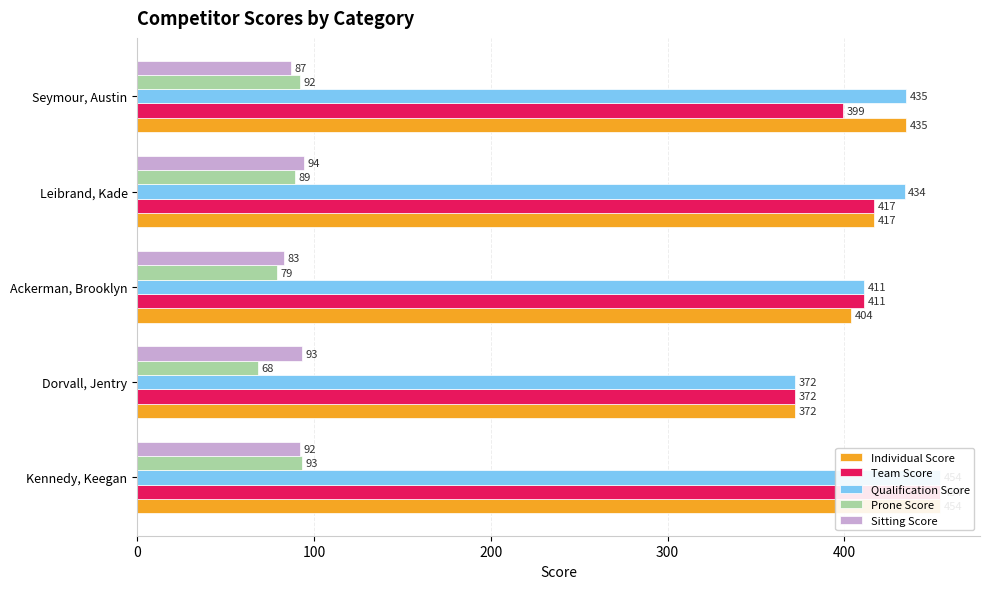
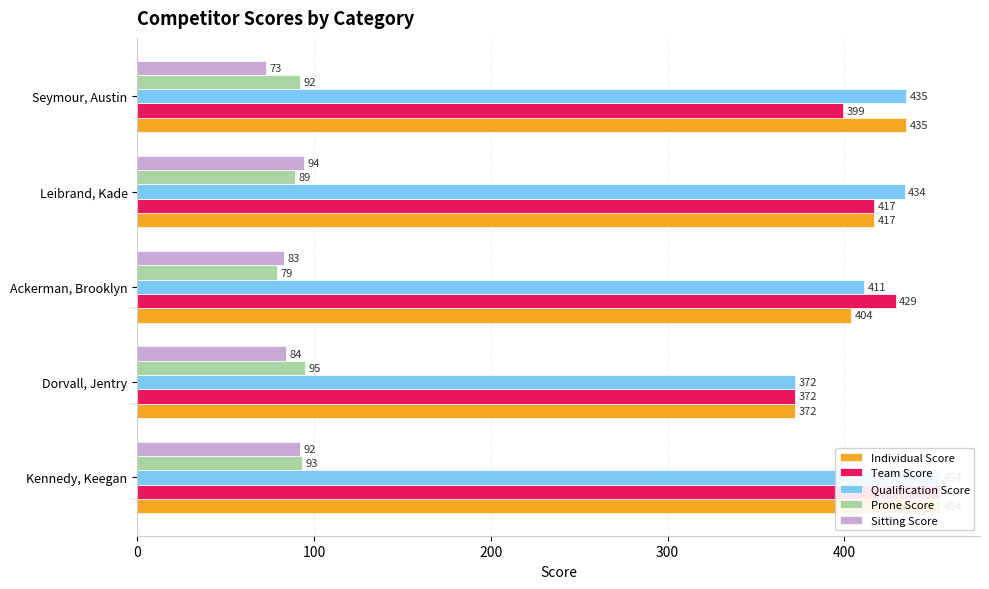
Sitting Score, Seymour, Austin: 87 -> 73
Team Score, Ackerman, Brooklyn: 411 -> 429
Sitting Score, Dorvall, Jentry: 93 -> 84
Prone Score, Dorvall, Jentry: 68 -> 95
